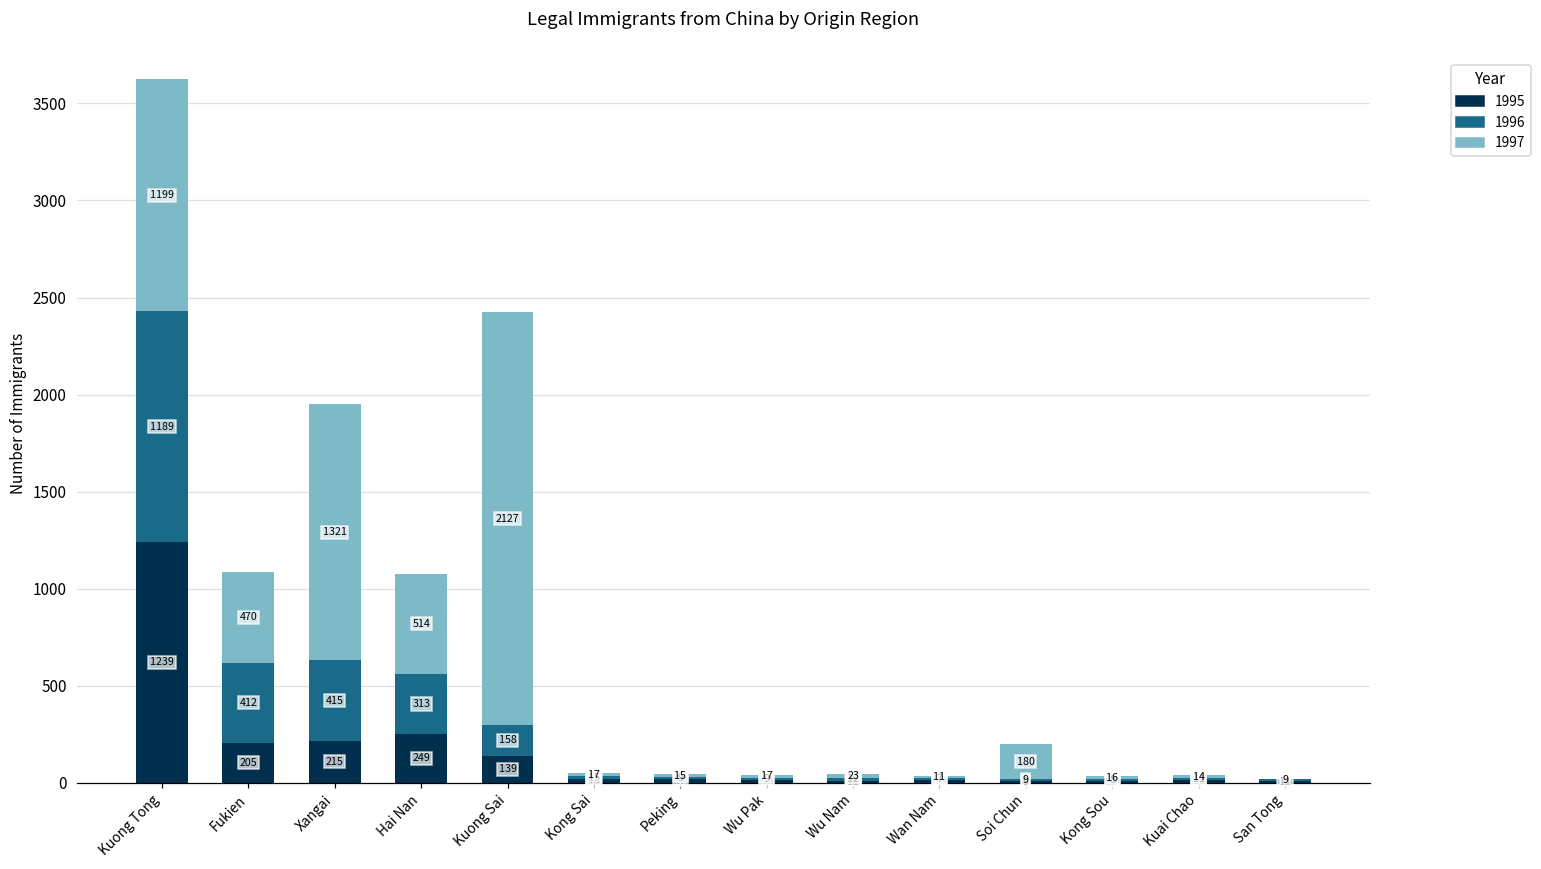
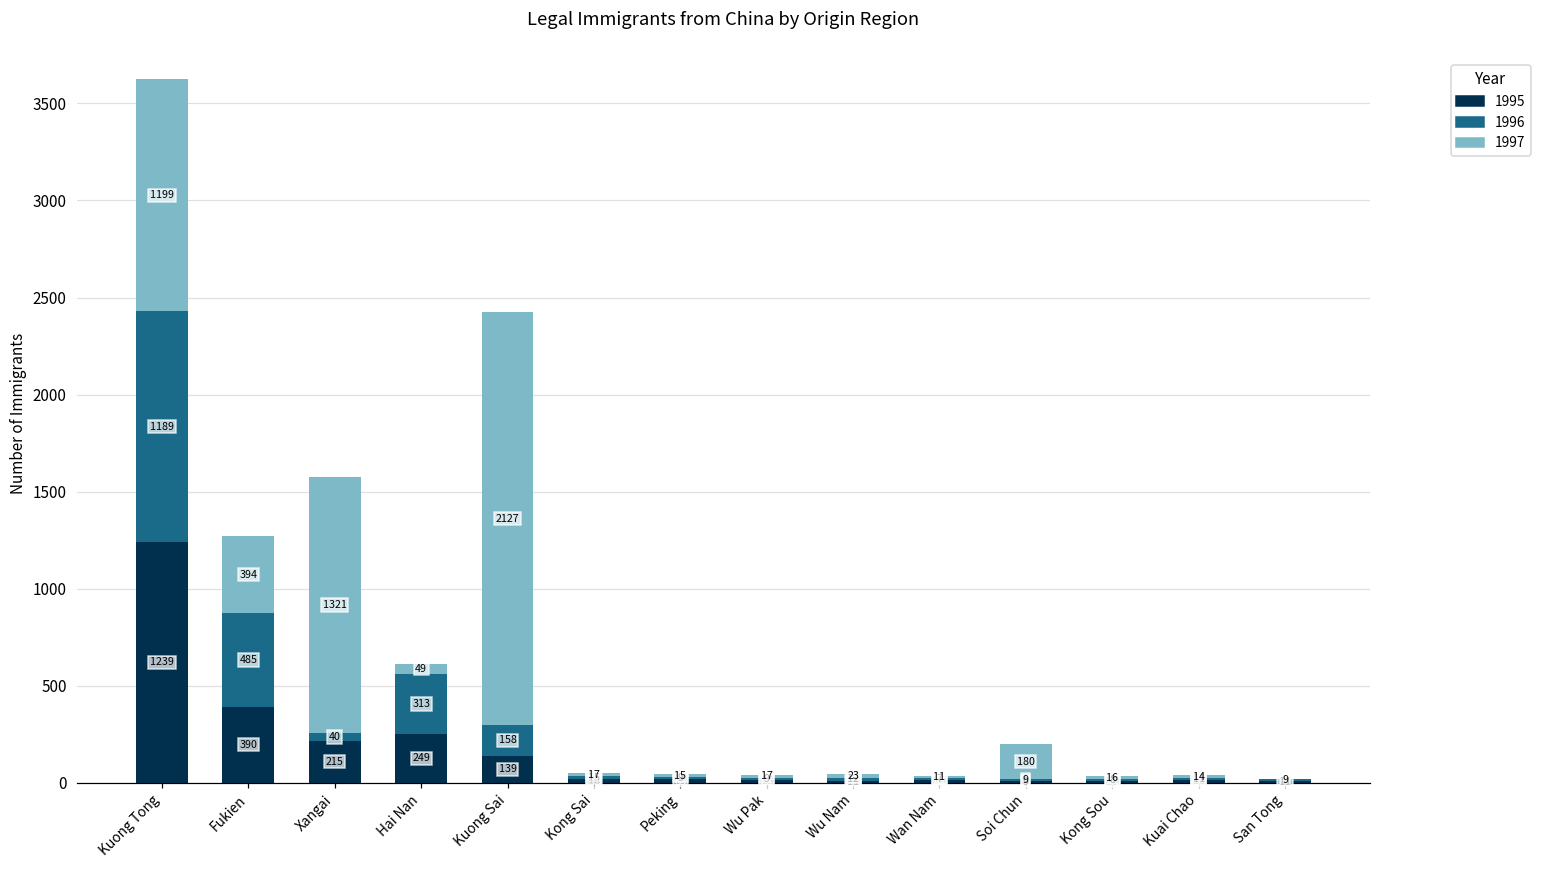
1995, Fukien: 205 -> 390
1996, Fukien: 412 -> 485
1997, Fukien: 470 -> 394
1996, Xangai: 415 -> 40
1997, Hai Nan: 514 -> 49
